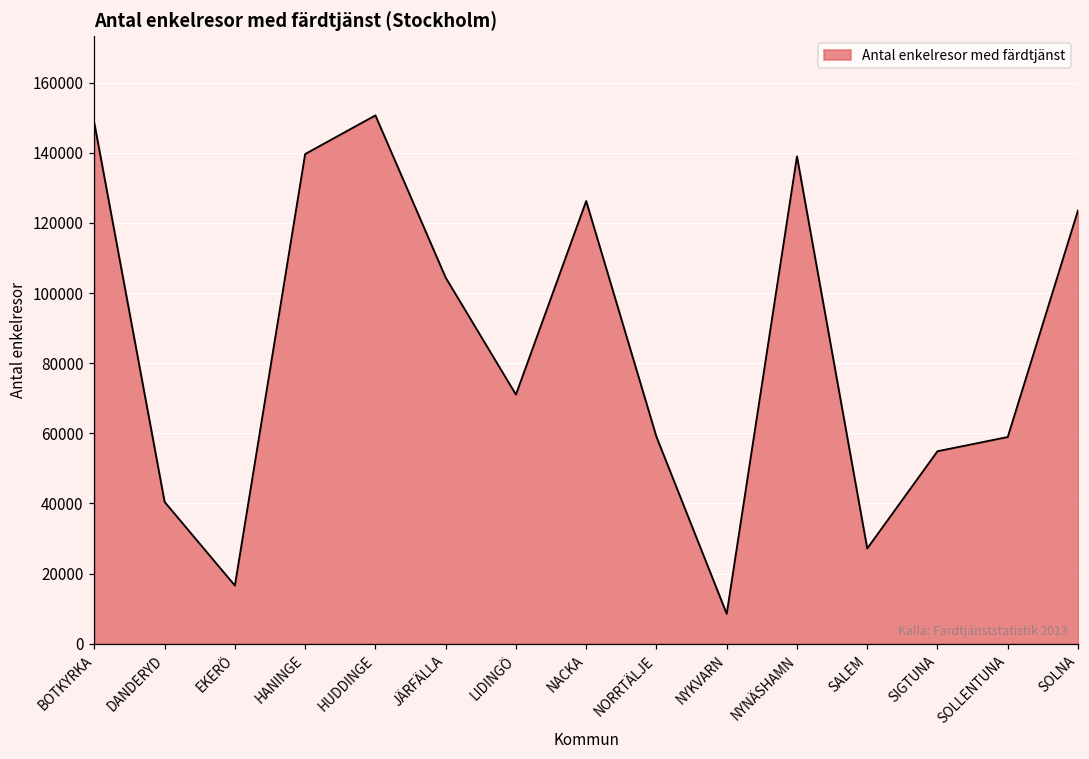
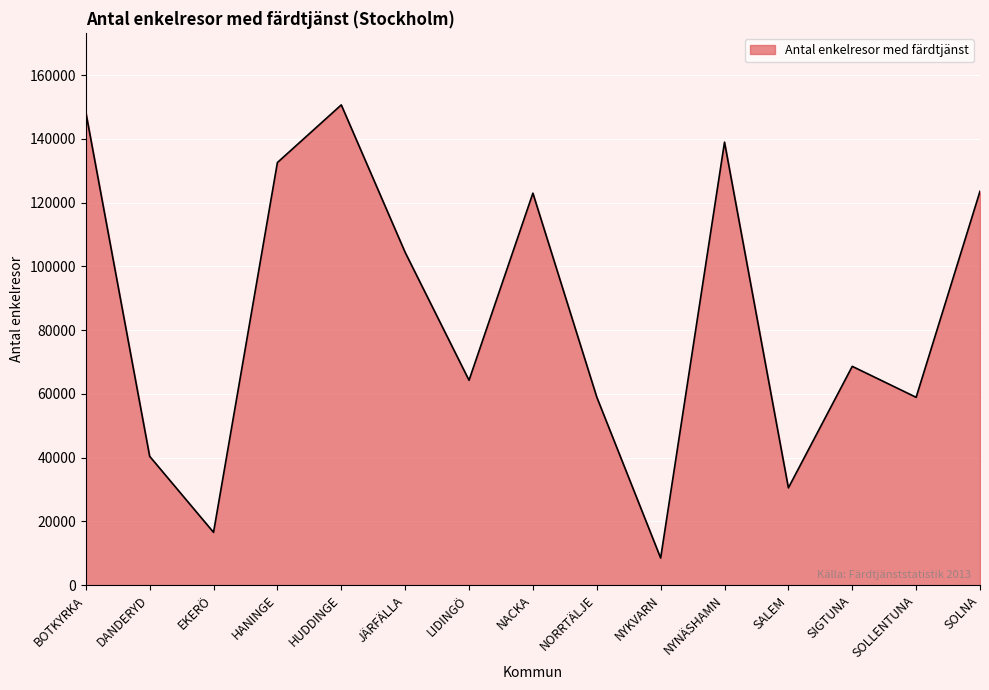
HANINGE: 140000 -> 133000
LIDINGÖ: 71000 -> 64000
NACKA: 126000 -> 123000
SALEM: 27000 -> 31000
SIGTUNA: 55000 -> 69000
